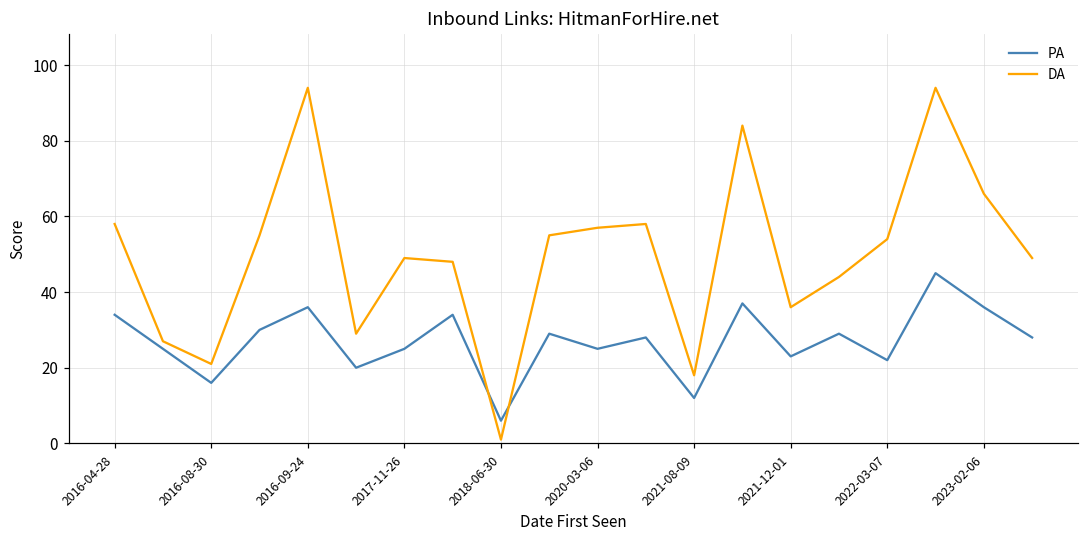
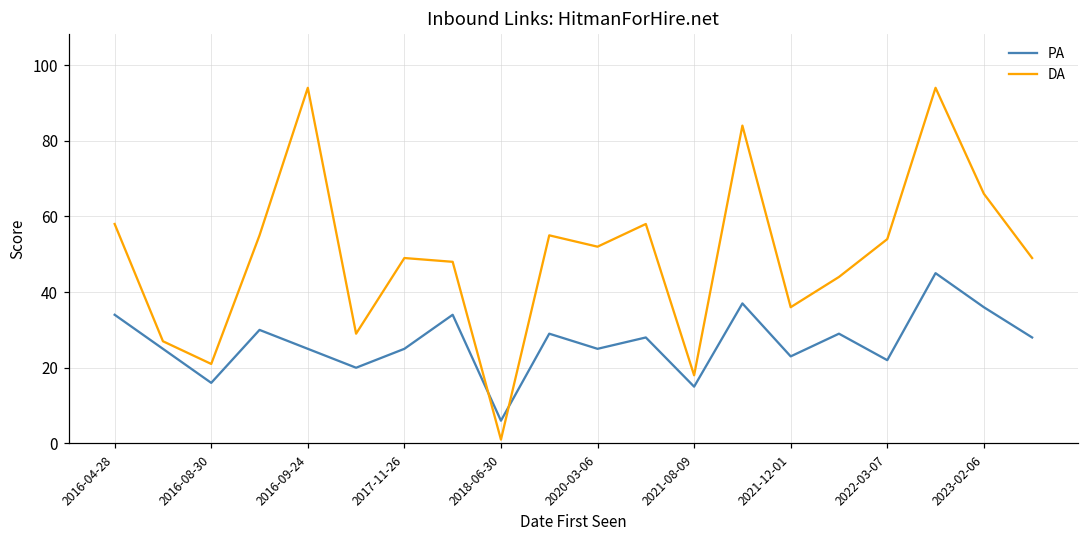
PA, 2016-09-24: 36 -> 25
DA, 2020-03-06: 57 -> 52
PA, 2021-08-09: 12 -> 15
